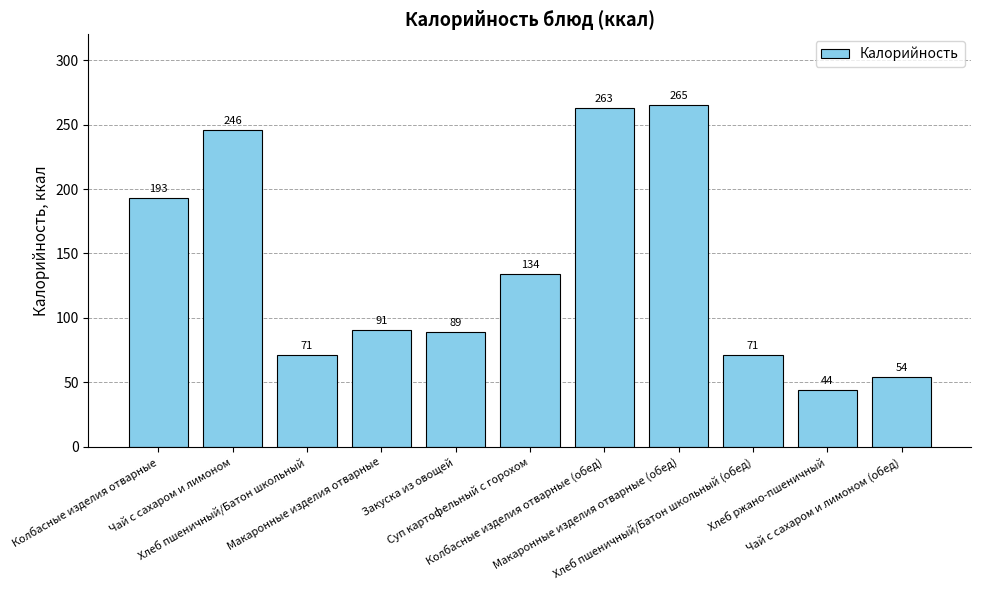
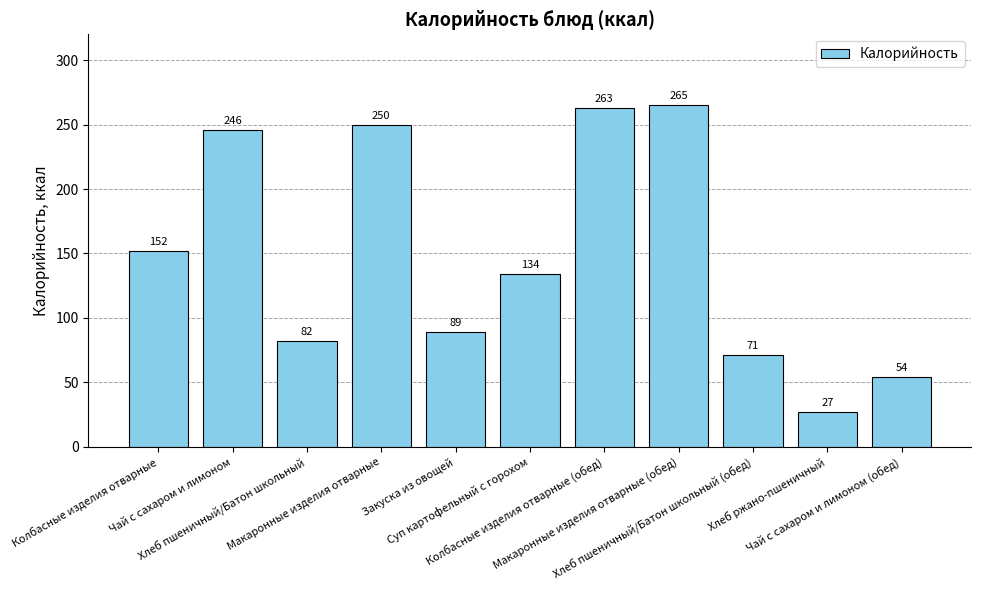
Колбасные изделия отварные: 193 -> 152
Хлеб пшеничный/Батон школьный: 71 -> 82
Макаронные изделия отварные: 91 -> 250
Хлеб ржано-пшеничный: 44 -> 27
